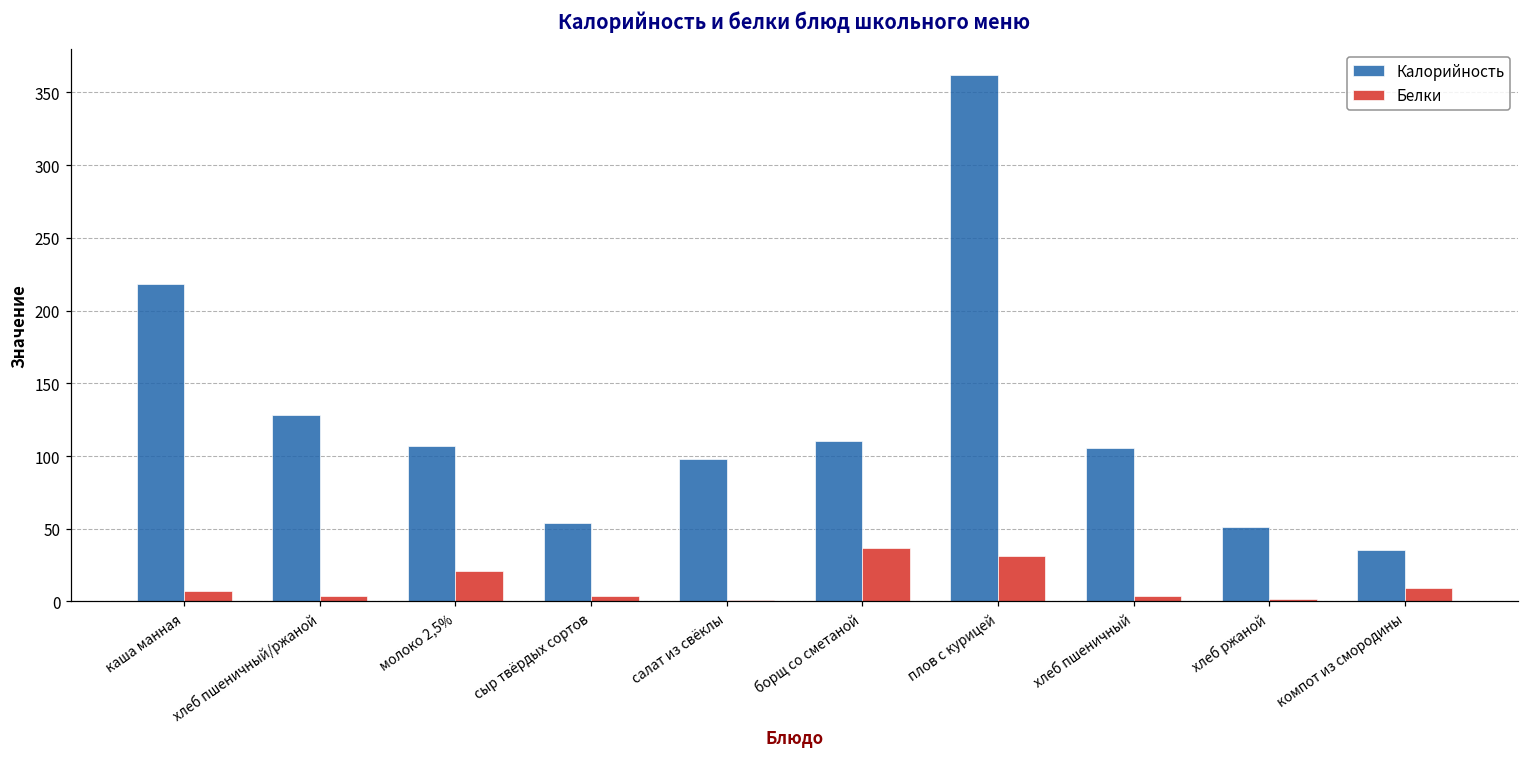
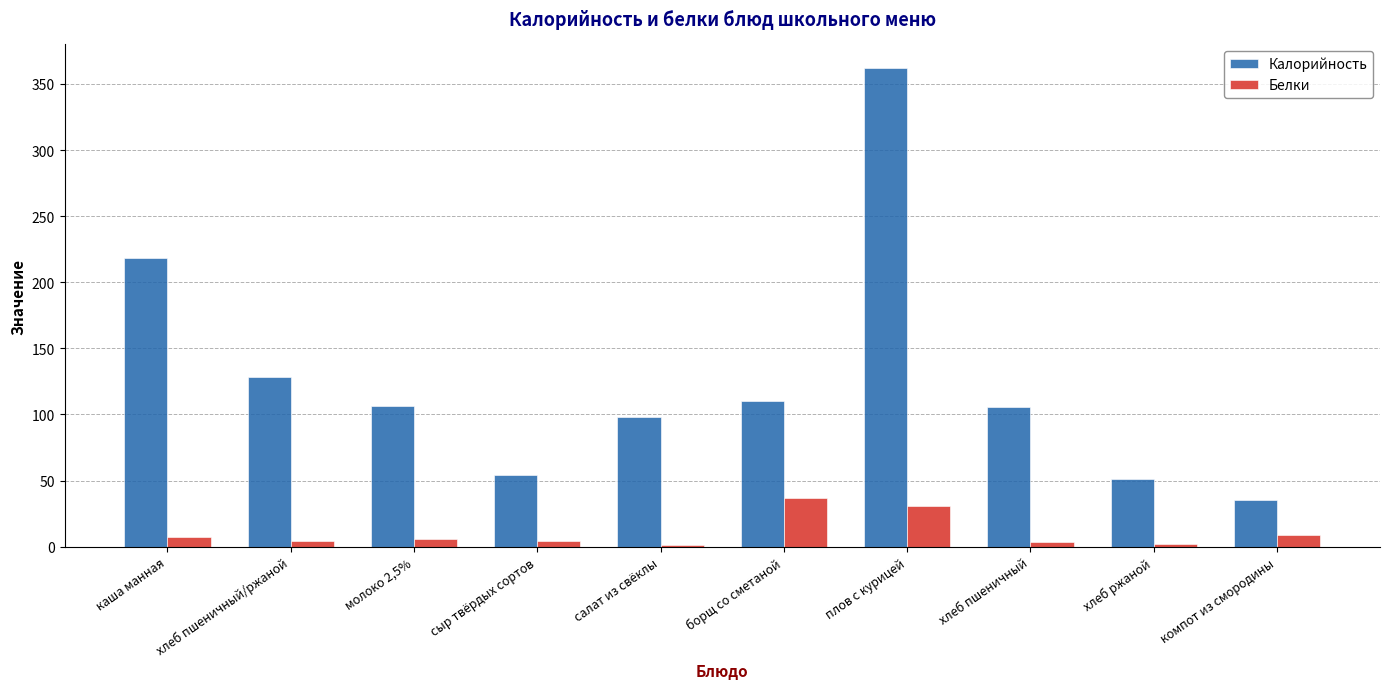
Белки, молоко 2,5%: 21 -> 6
